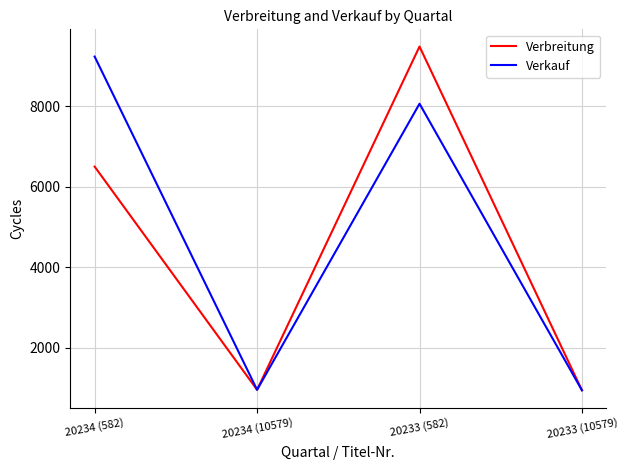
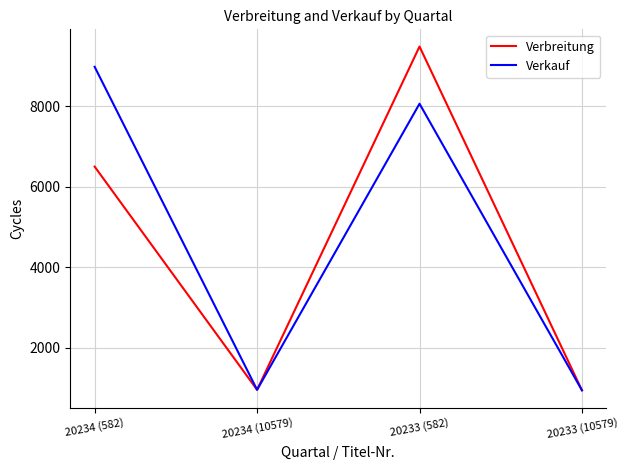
Verkauf, 20234 (582): 9200 -> 9000
